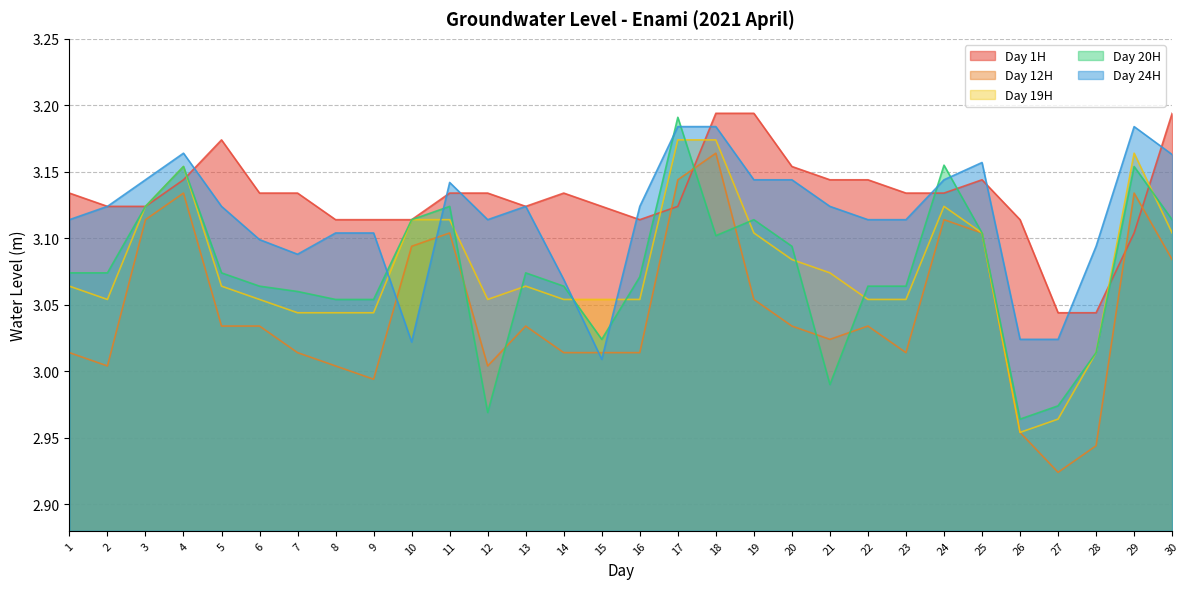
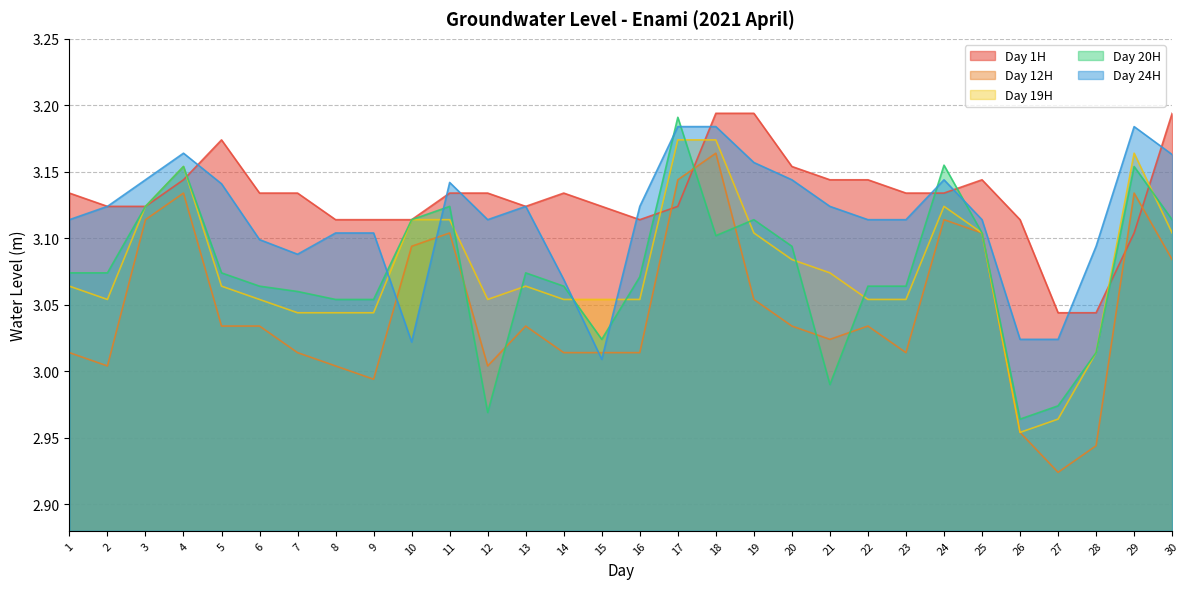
Day 24H, 5: 3.124 -> 3.141
Day 24H, 19: 3.144 -> 3.157
Day 24H, 25: 3.157 -> 3.114
